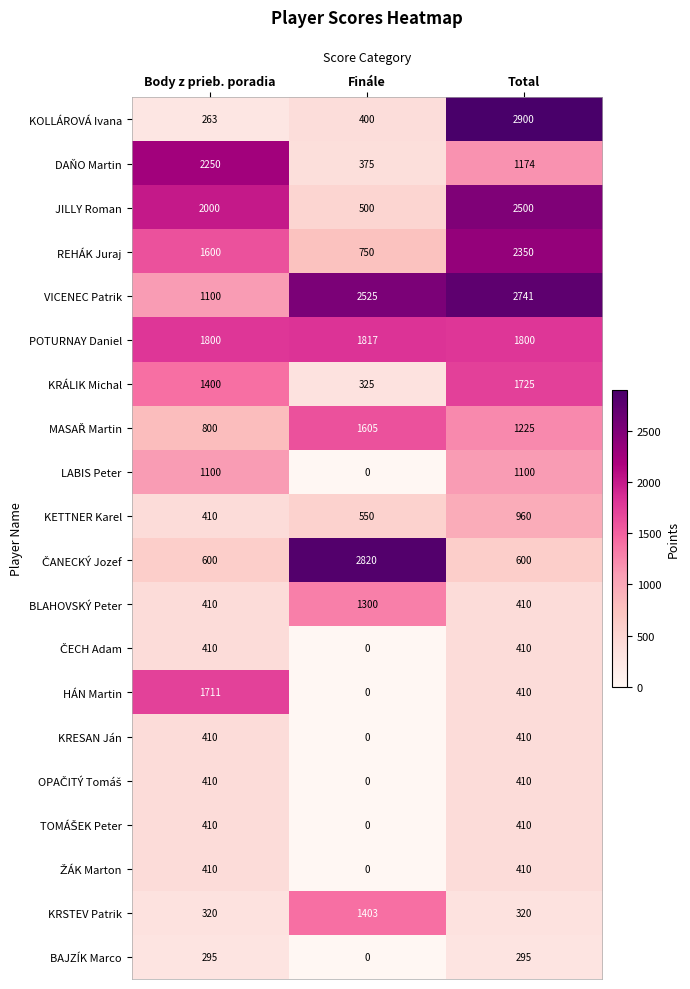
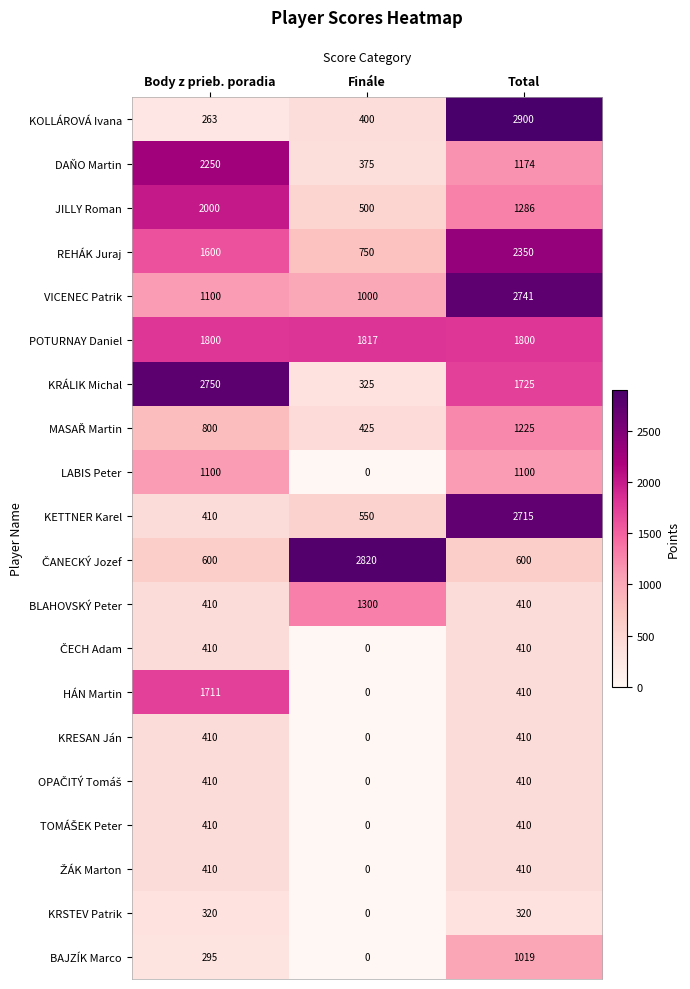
JILLY Roman, Total: 2500 -> 1286
VICENEC Patrik, Finále: 2525 -> 1000
KRÁLIK Michal, Body z prieb. poradia: 1400 -> 2750
MASAŘ Martin, Finále: 1605 -> 425
KETTNER Karel, Total: 960 -> 2715
KRSTEV Patrik, Finále: 1403 -> 0
BAJZÍK Marco, Total: 295 -> 1019
